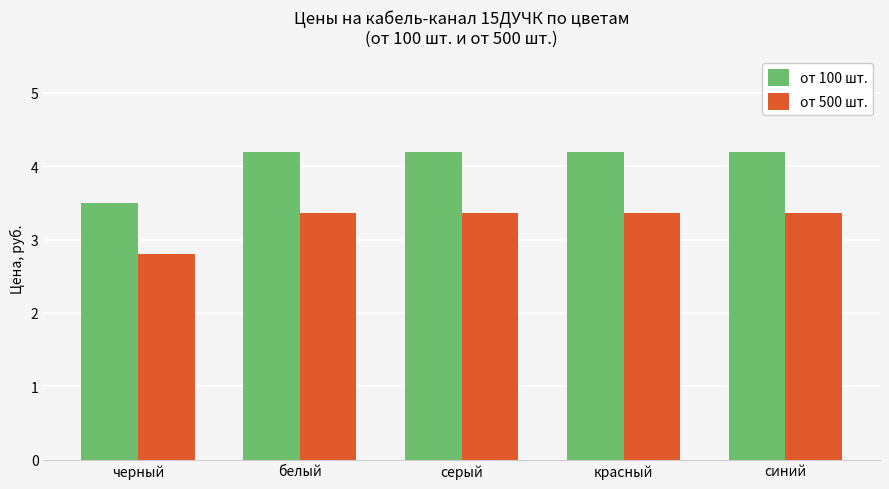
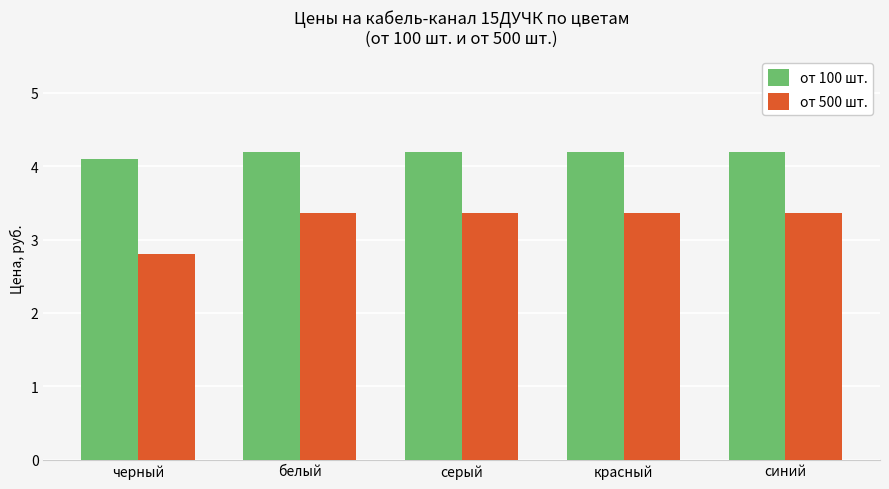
от 100 шт., черный: 3.5 -> 4.1
